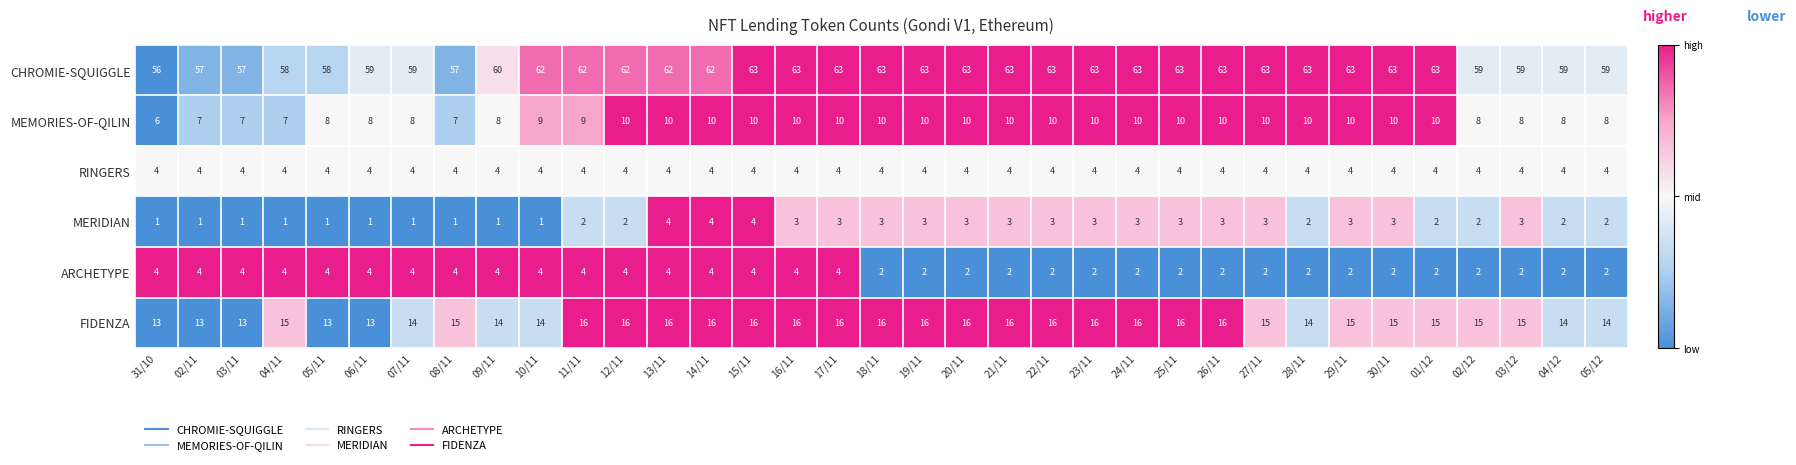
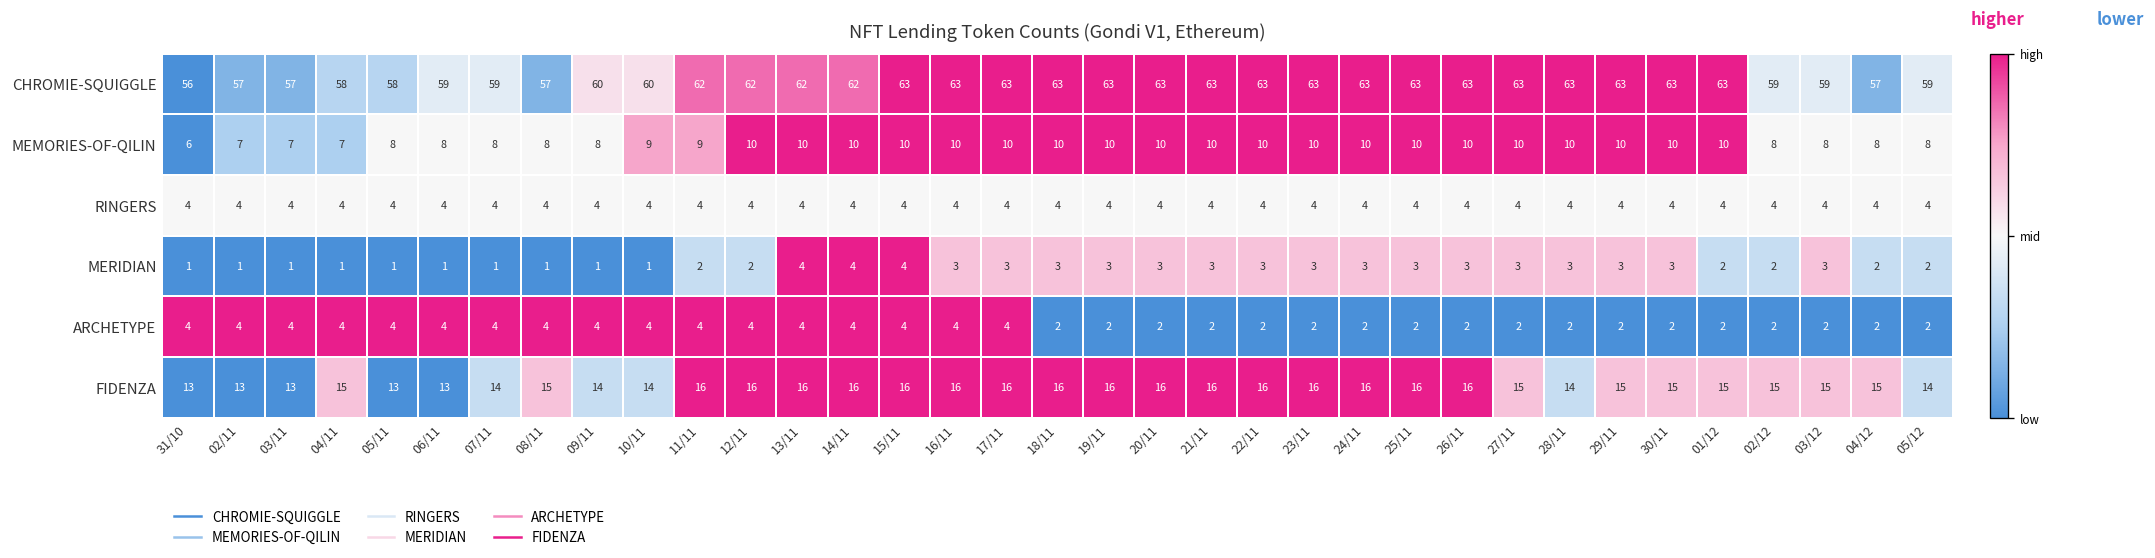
CHROMIE-SQUIGGLE, 10/11: 62 -> 60
CHROMIE-SQUIGGLE, 04/12: 59 -> 57
MEMORIES-OF-QILIN, 08/11: 7 -> 8
MERIDIAN, 28/11: 2 -> 3
FIDENZA, 04/12: 14 -> 15
